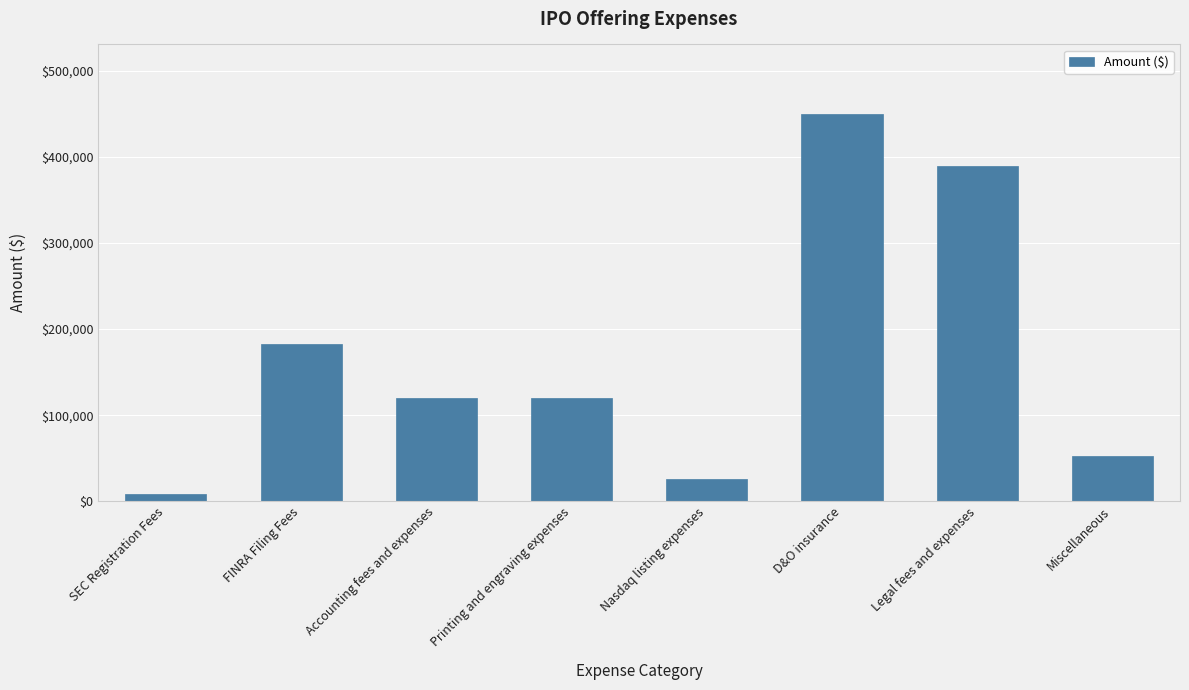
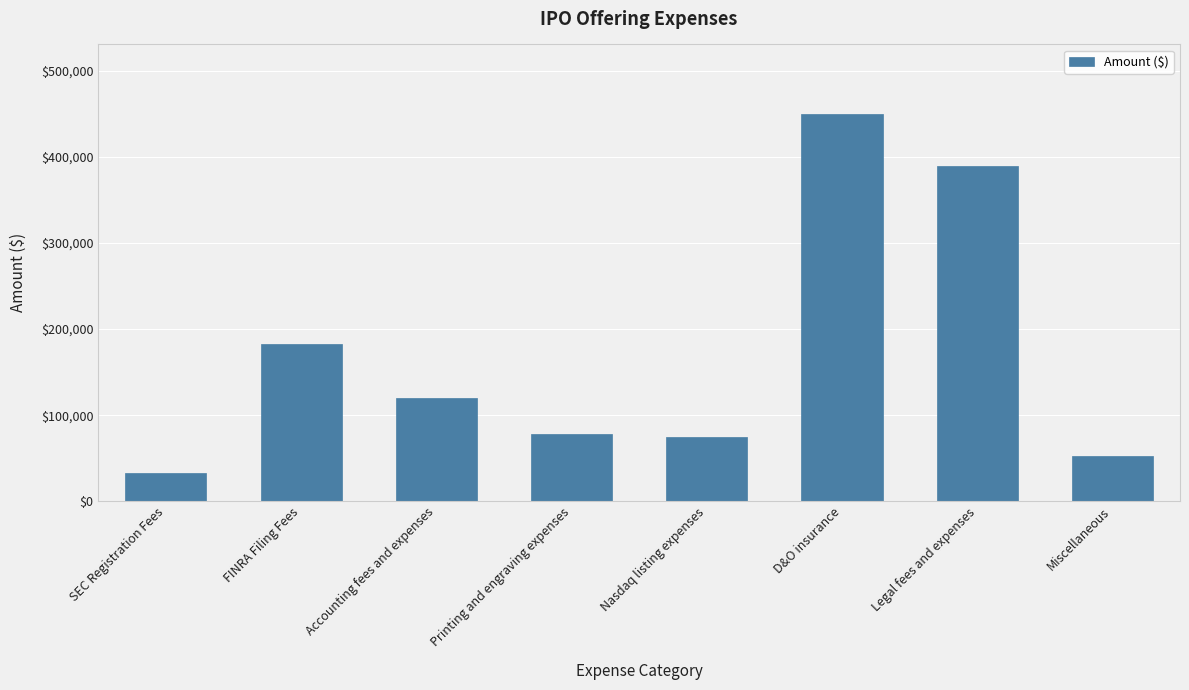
SEC Registration Fees: $10,000 -> $30,000
Printing and engraving expenses: $120,000 -> $80,000
Nasdaq listing expenses: $30,000 -> $80,000
